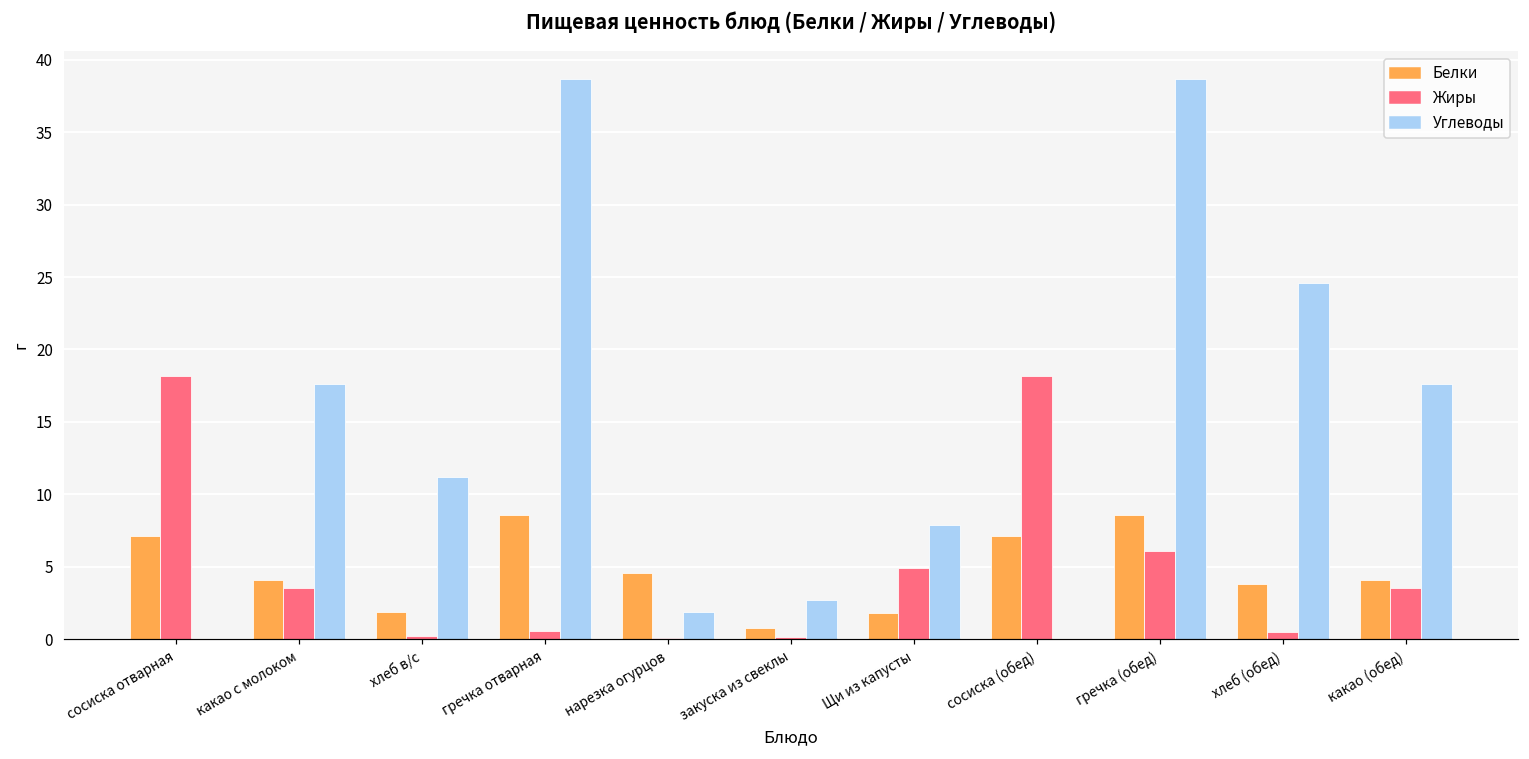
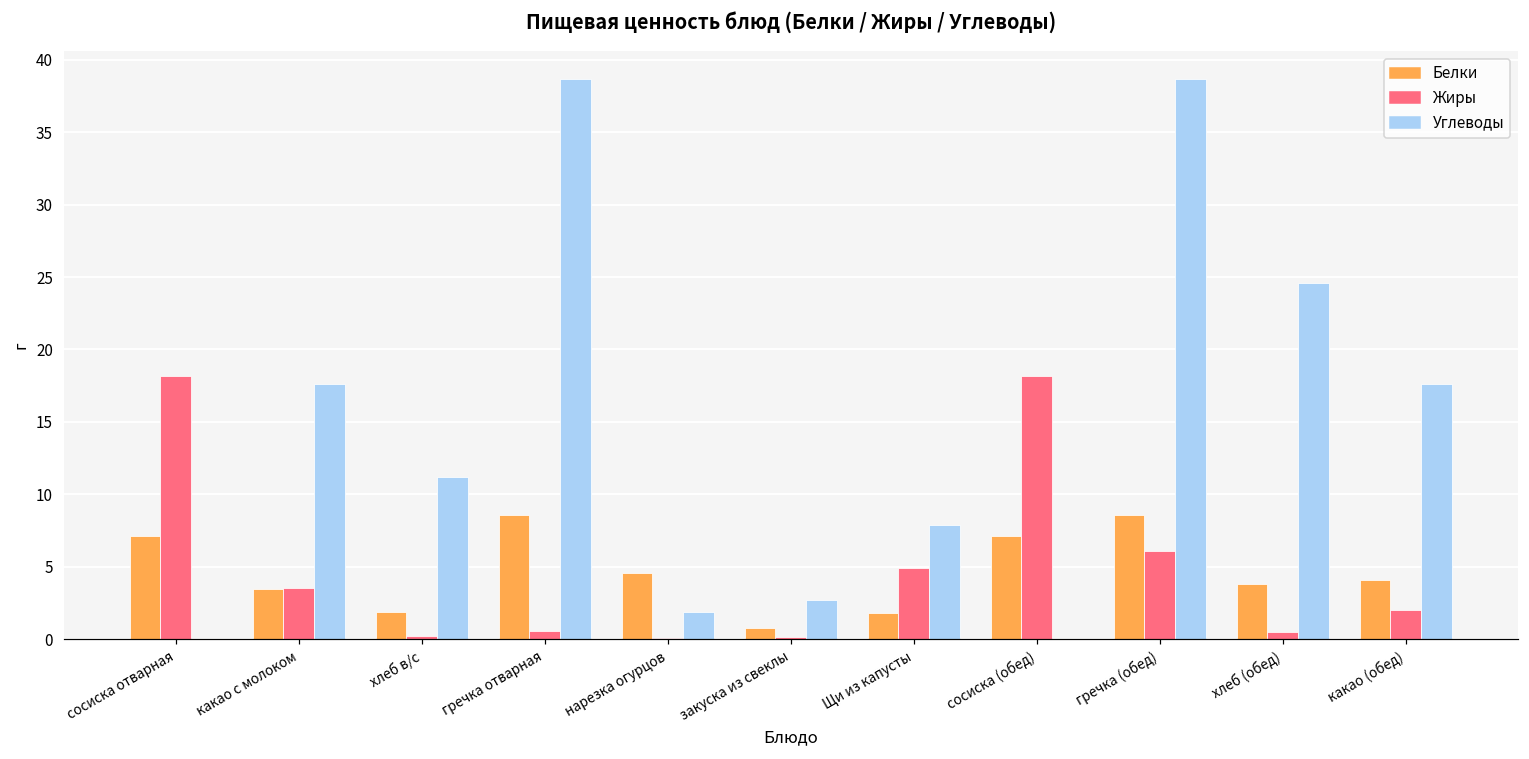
Белки, какао с молоком: 4.1 -> 3.5
Жиры, какао (обед): 3.5 -> 2.0
